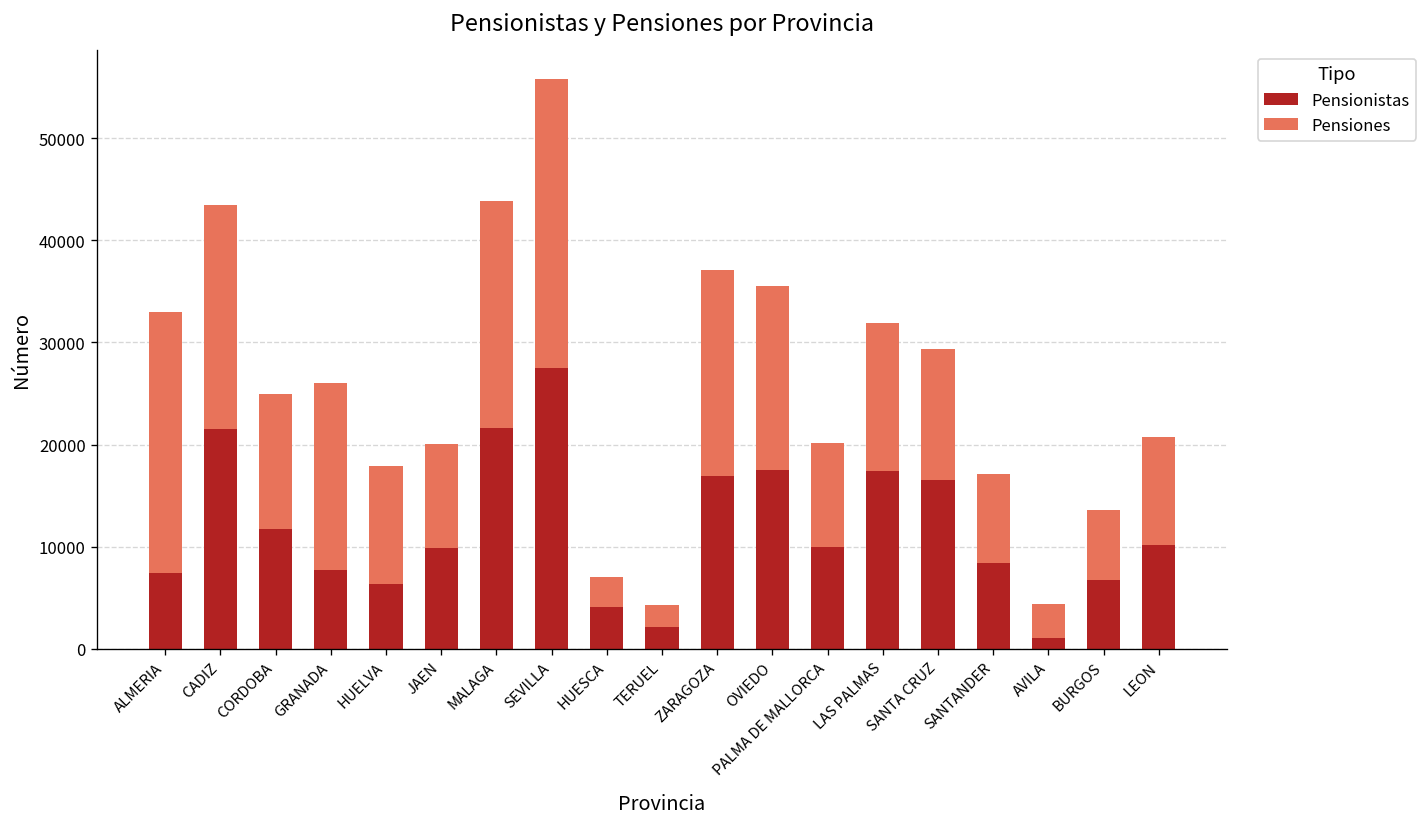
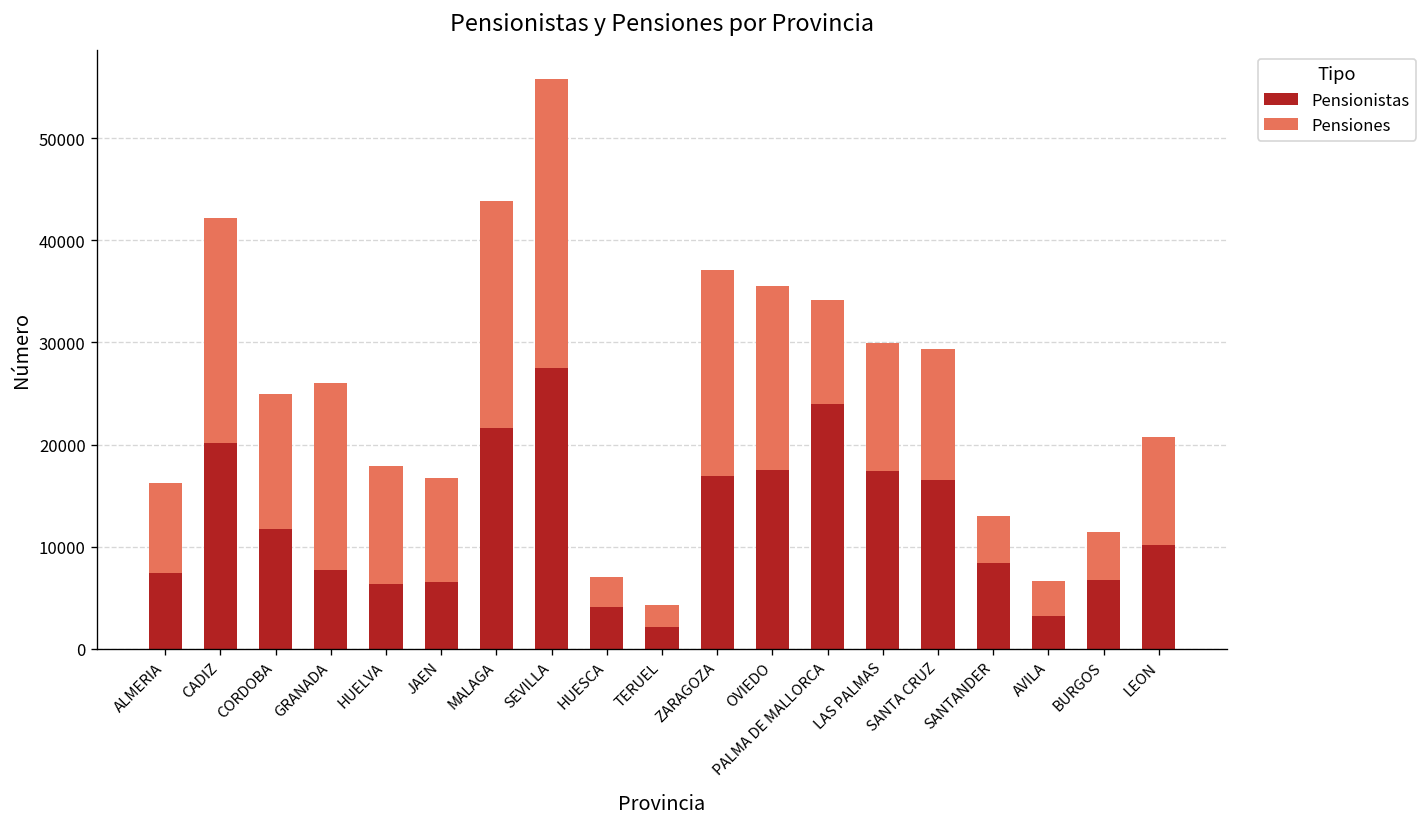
Pensiones, ALMERIA: 26000 -> 9000
Pensionistas, CADIZ: 22000 -> 20000
Pensionistas, JAEN: 10000 -> 7000
Pensionistas, PALMA DE MALLORCA: 10000 -> 24000
Pensiones, LAS PALMAS: 14000 -> 13000
Pensiones, SANTANDER: 9000 -> 5000
Pensionistas, AVILA: 1000 -> 3000
Pensiones, BURGOS: 7000 -> 5000
